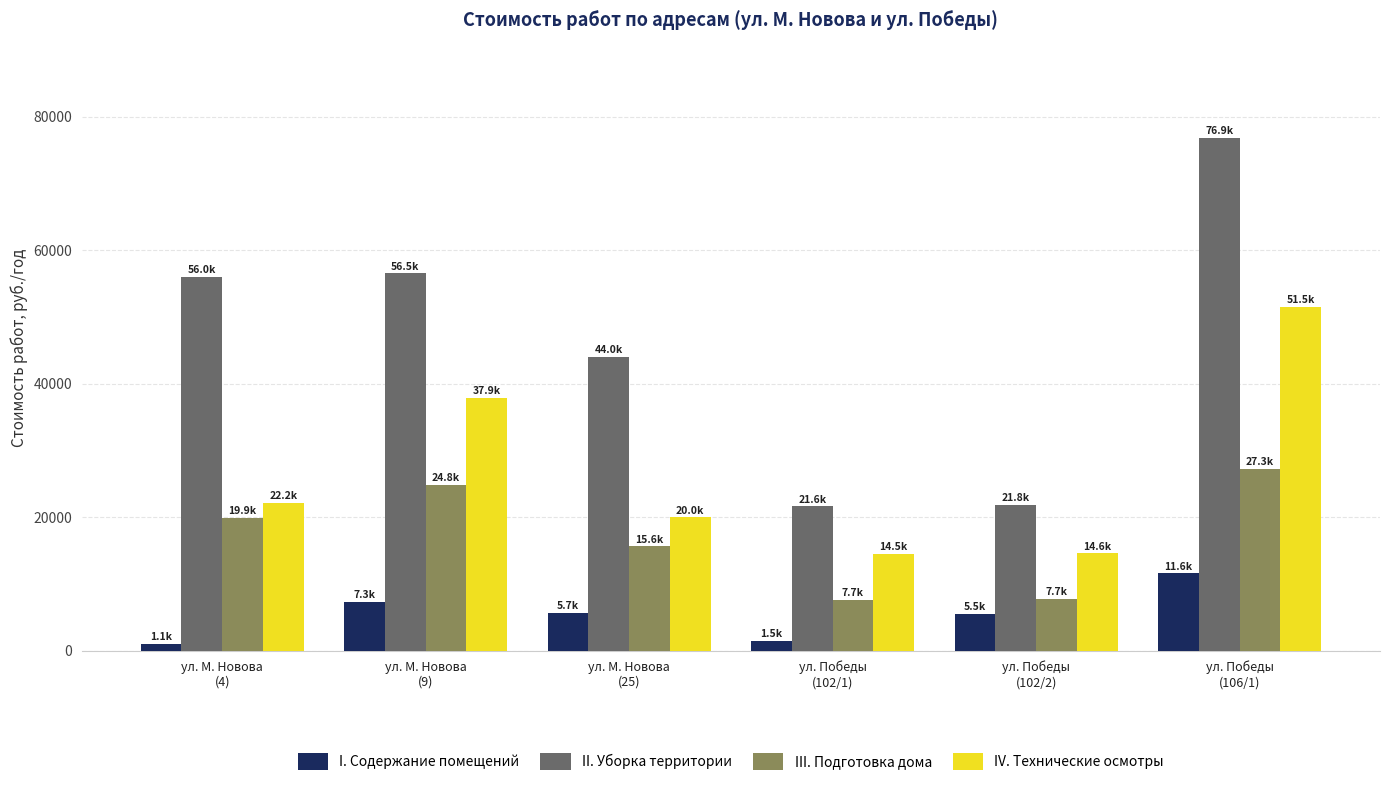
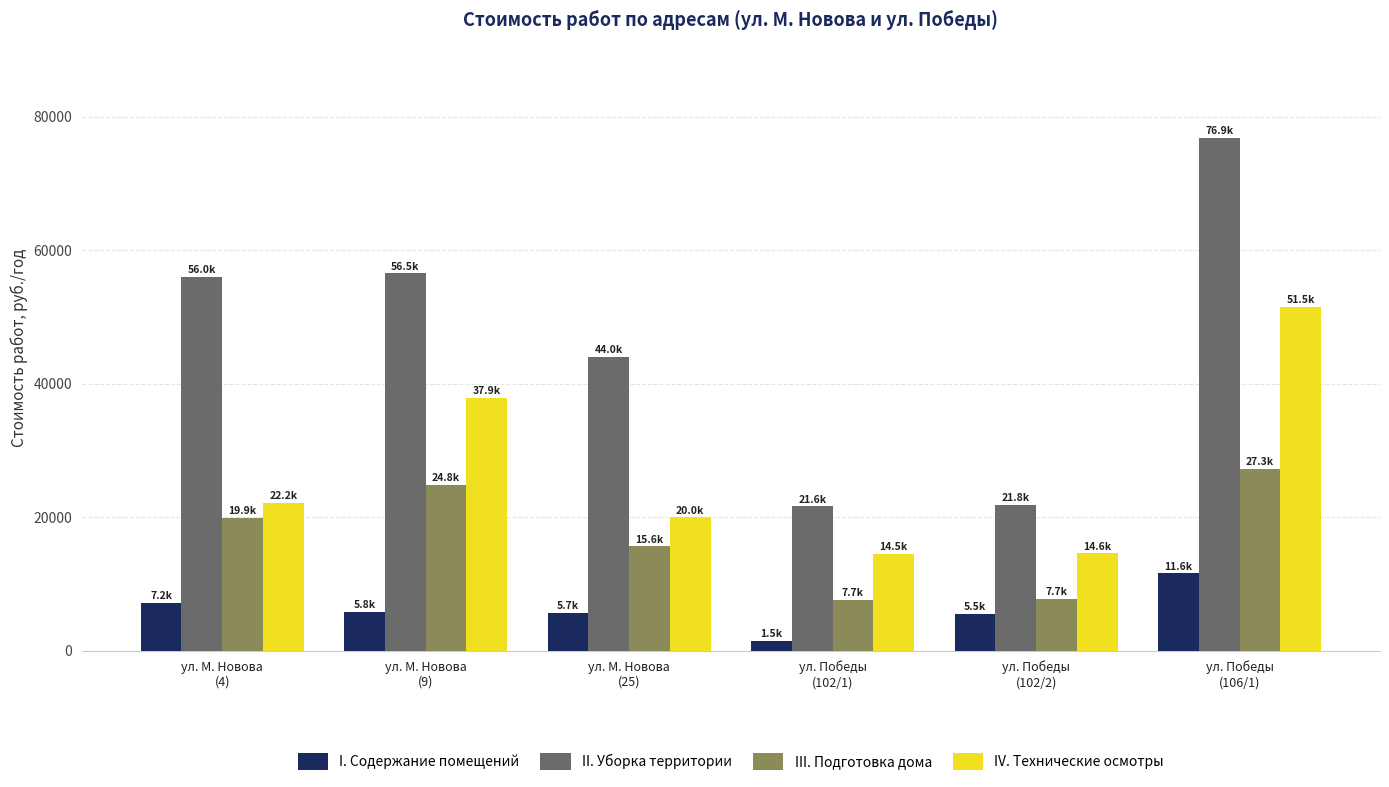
I. Содержание помещений, ул. М. Новова (4): 1.1k -> 7.2k
I. Содержание помещений, ул. М. Новова (9): 7.3k -> 5.8k
